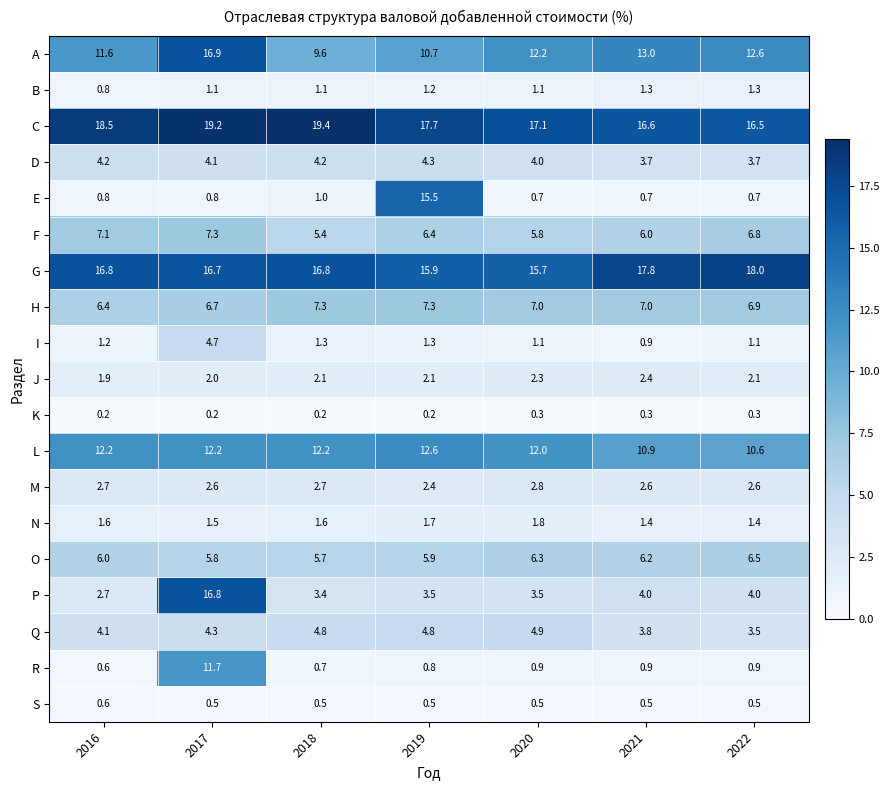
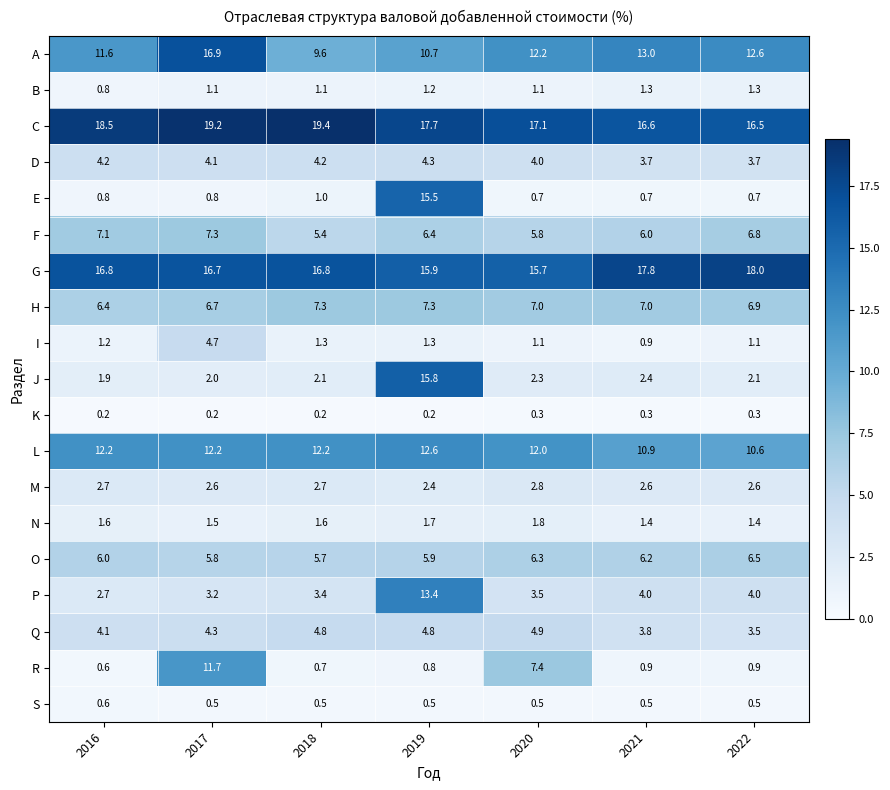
J, 2019: 2.1 -> 15.8
P, 2017: 16.8 -> 3.2
P, 2019: 3.5 -> 13.4
R, 2020: 0.9 -> 7.4
